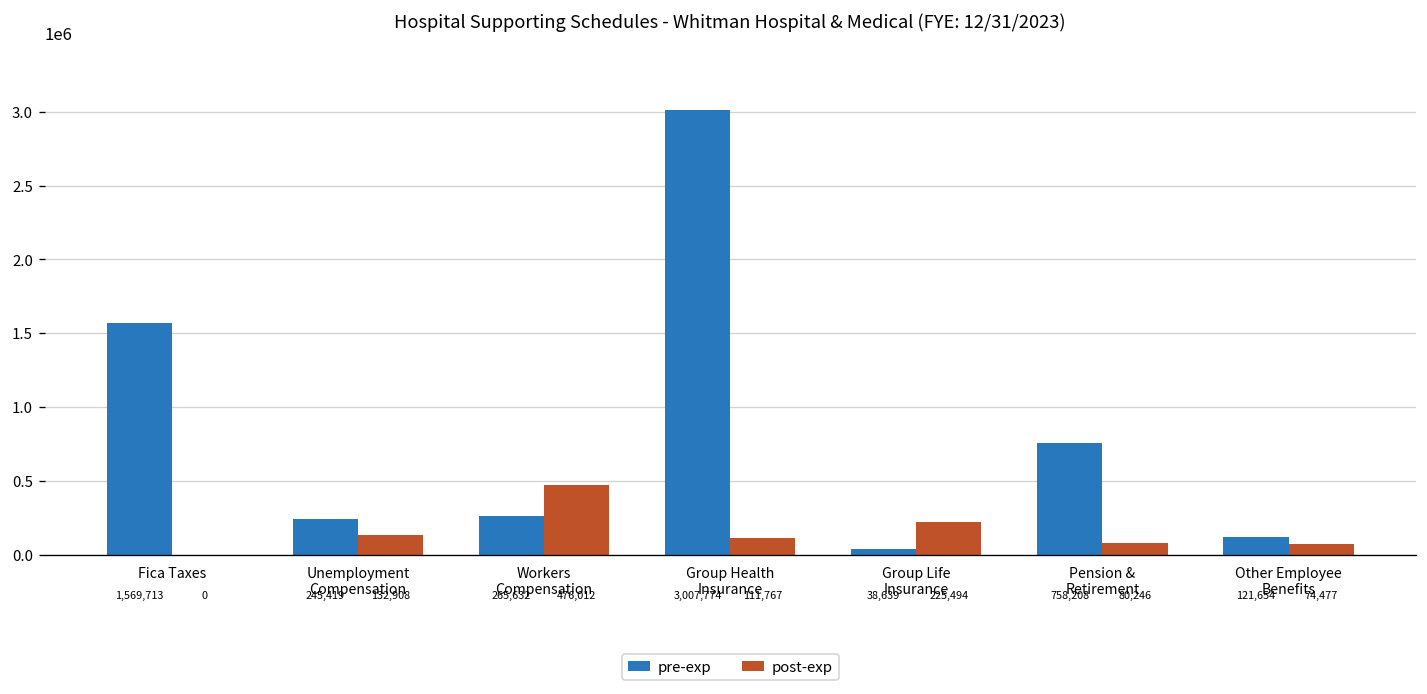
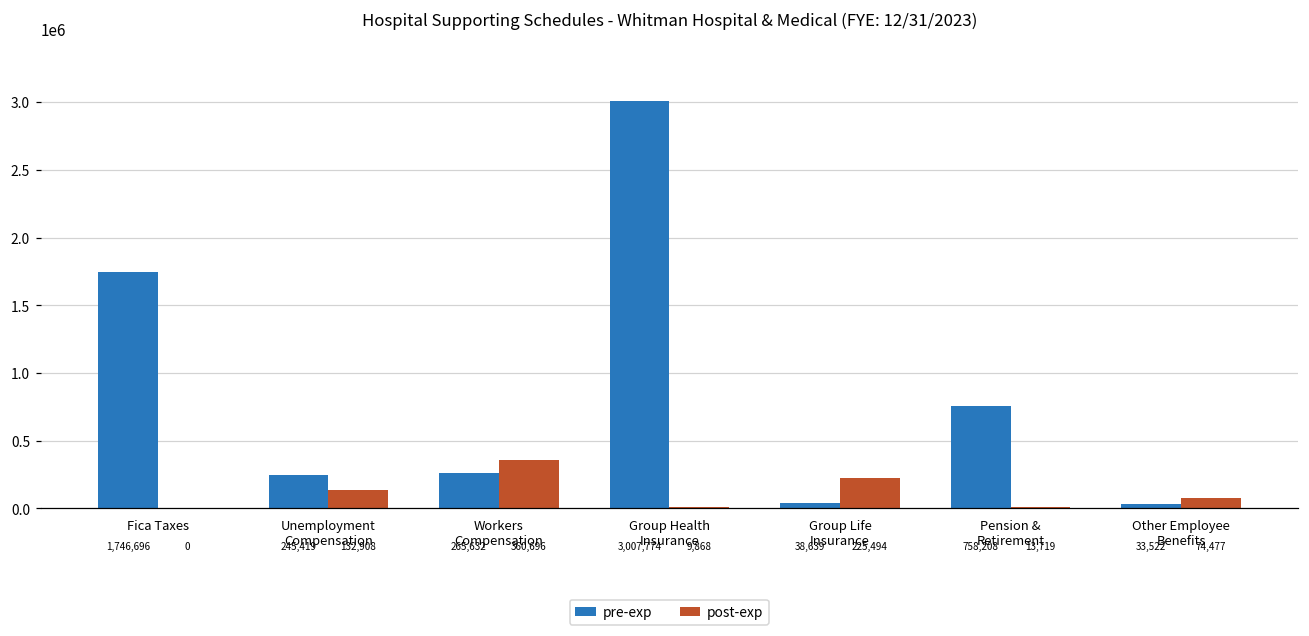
pre-exp, Fica Taxes: 1,569,713 -> 1,746,696
post-exp, Workers Compensation: 476,012 -> 360,696
post-exp, Group Health Insurance: 111,767 -> 9,868
post-exp, Pension & Retirement: 80,246 -> 13,719
pre-exp, Other Employee Benefits: 121,654 -> 33,522
